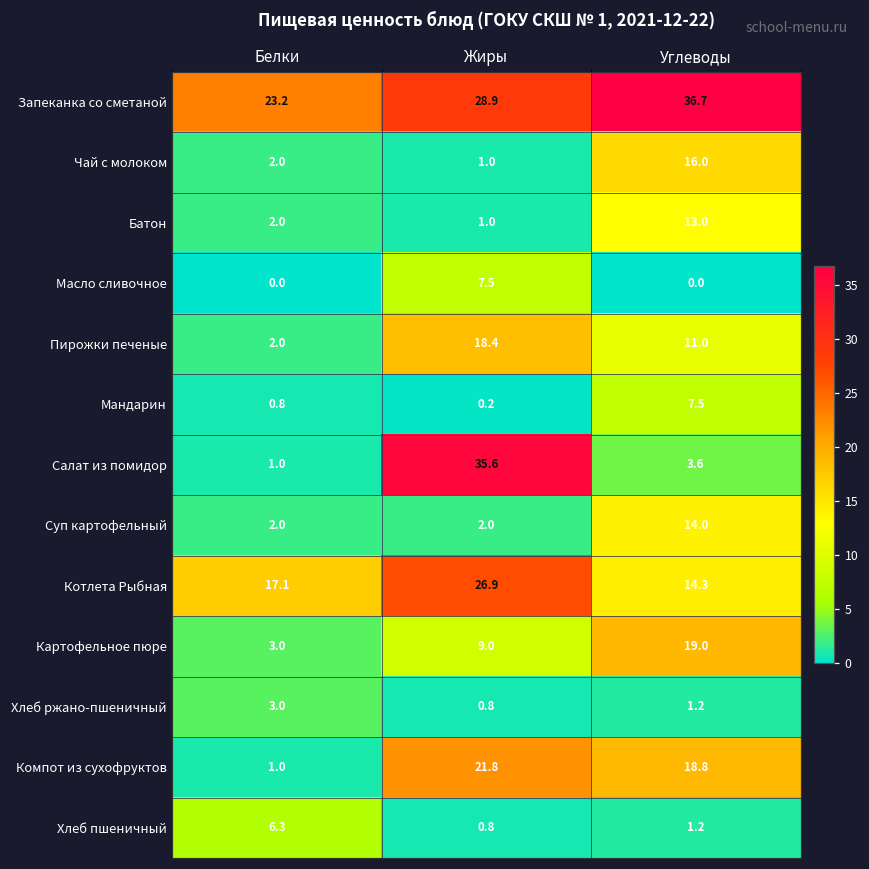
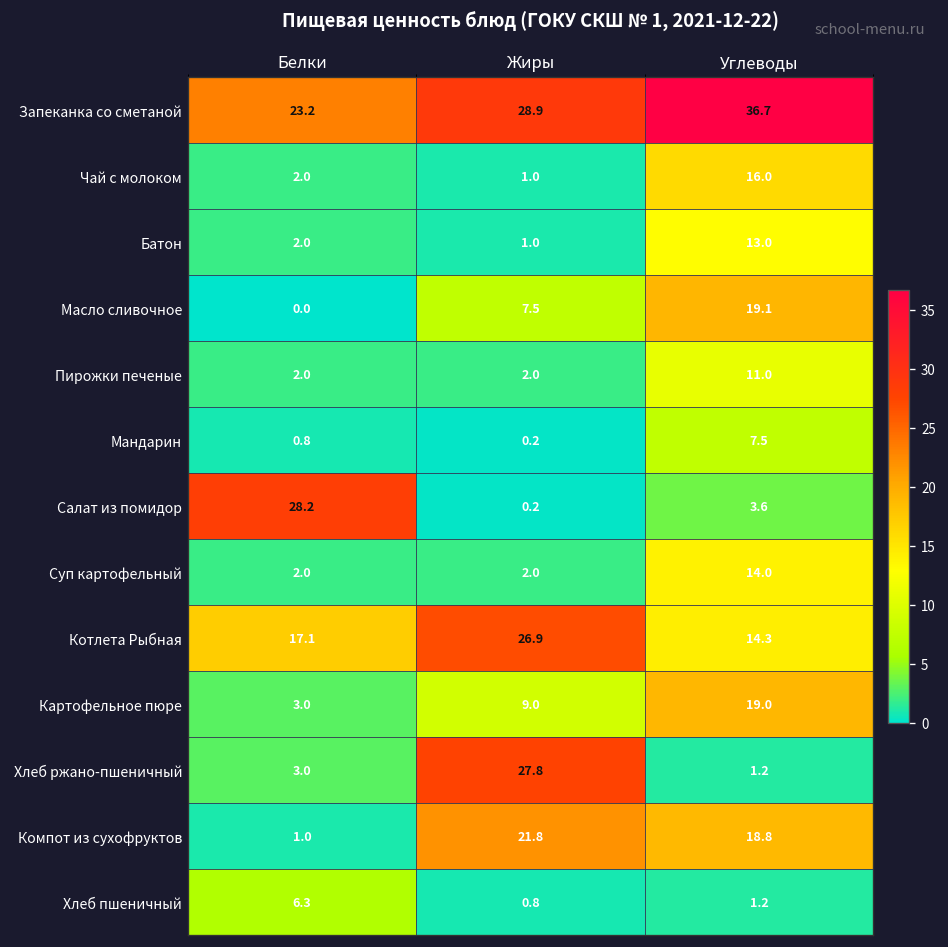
Масло сливочное, Углеводы: 0.0 -> 19.1
Пирожки печеные, Жиры: 18.4 -> 2.0
Салат из помидор, Белки: 1.0 -> 28.2
Салат из помидор, Жиры: 35.6 -> 0.2
Хлеб ржано-пшеничный, Жиры: 0.8 -> 27.8
